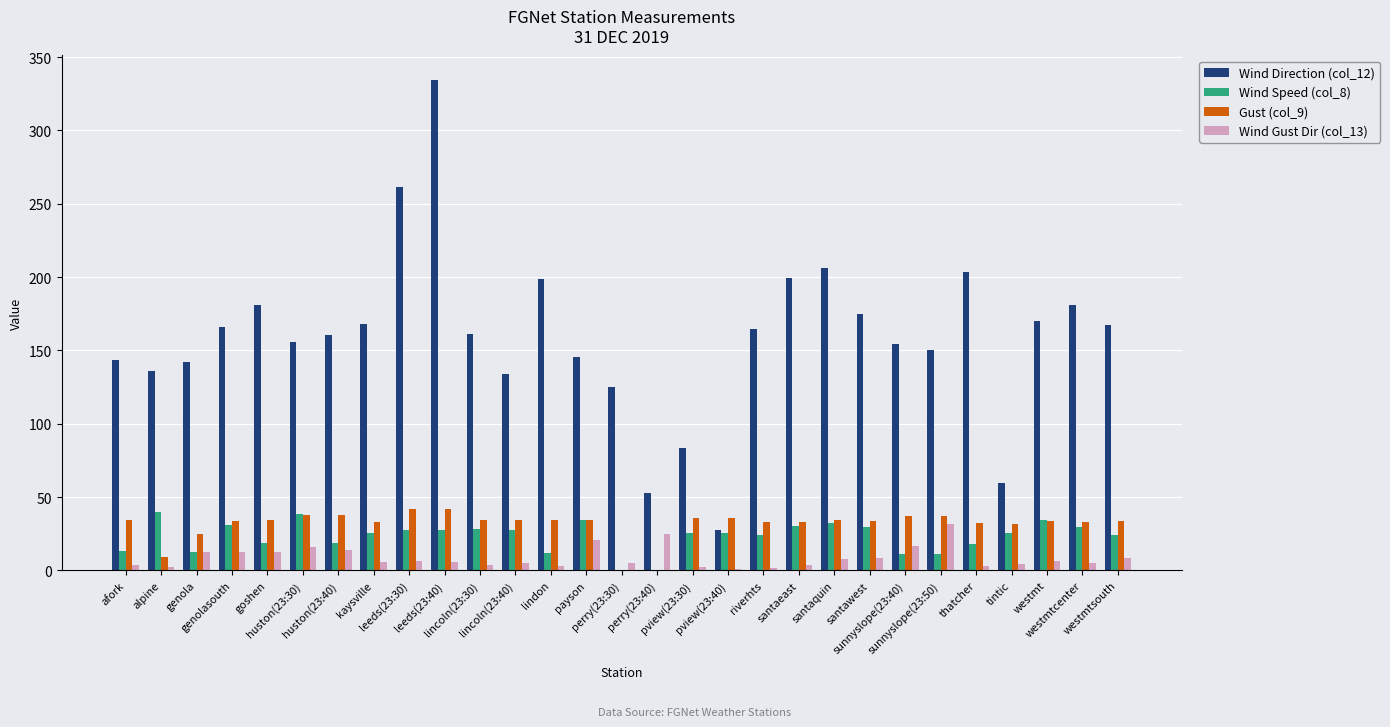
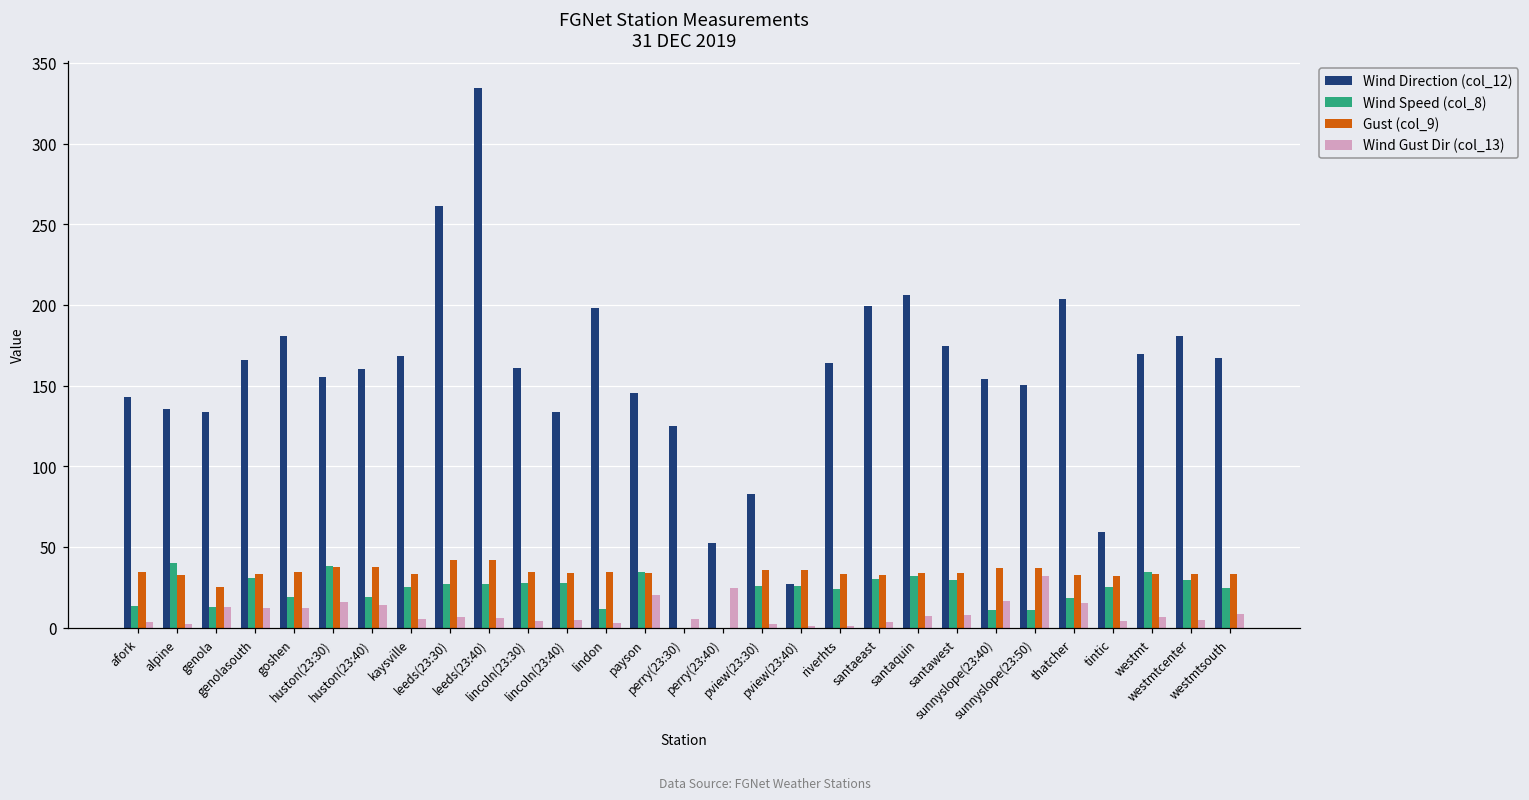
Gust (col_9), alpine: 9 -> 33
Wind Direction (col_12), genola: 142 -> 134
Wind Gust Dir (col_13), thatcher: 3 -> 16
